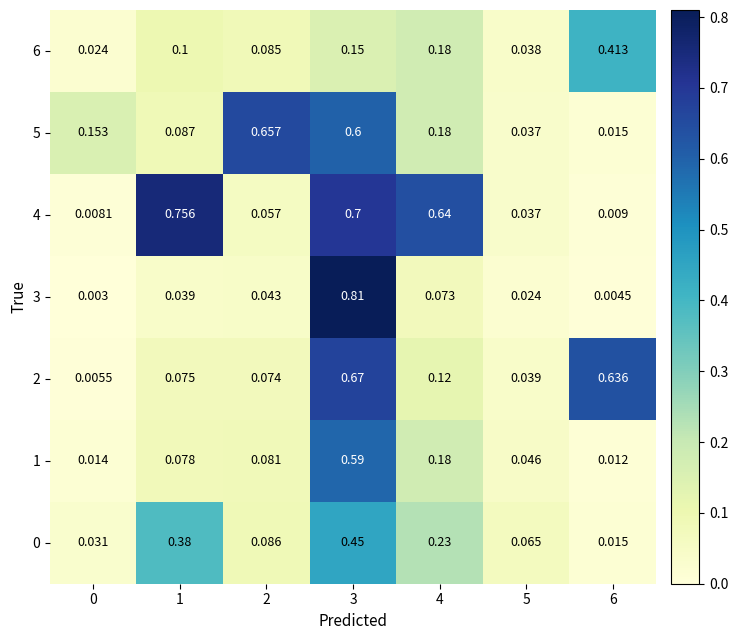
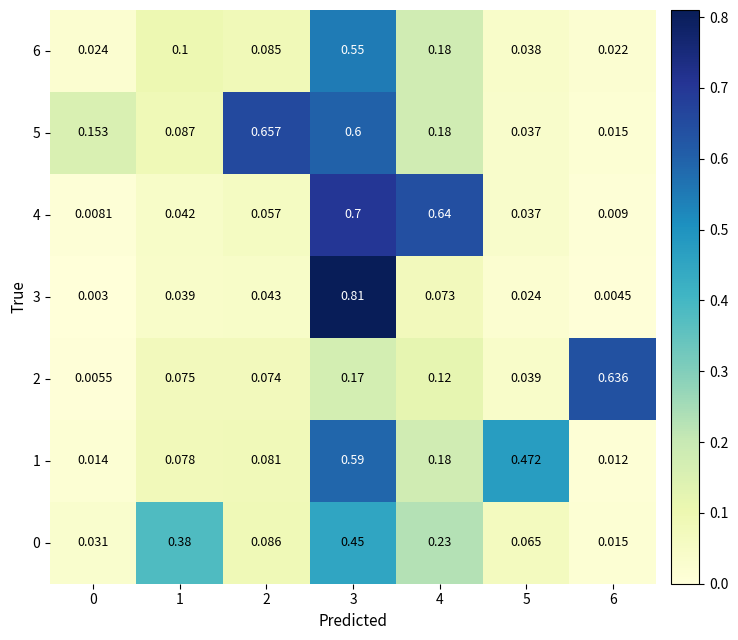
6, 3: 0.15 -> 0.55
6, 6: 0.413 -> 0.022
4, 1: 0.756 -> 0.042
2, 3: 0.67 -> 0.17
1, 5: 0.046 -> 0.472
